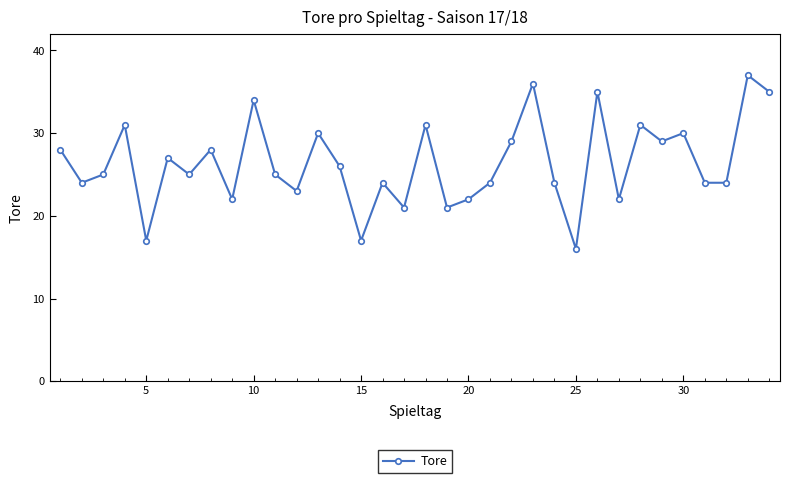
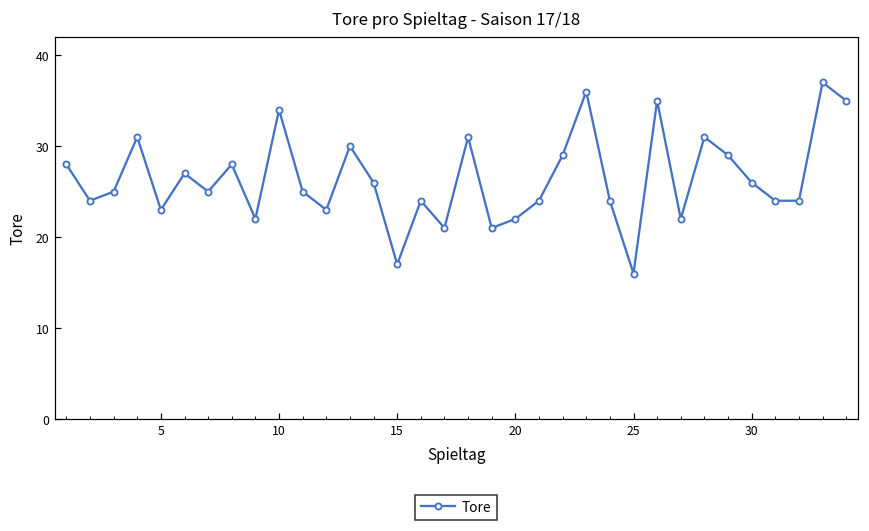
5: 17 -> 23
30: 30 -> 26
